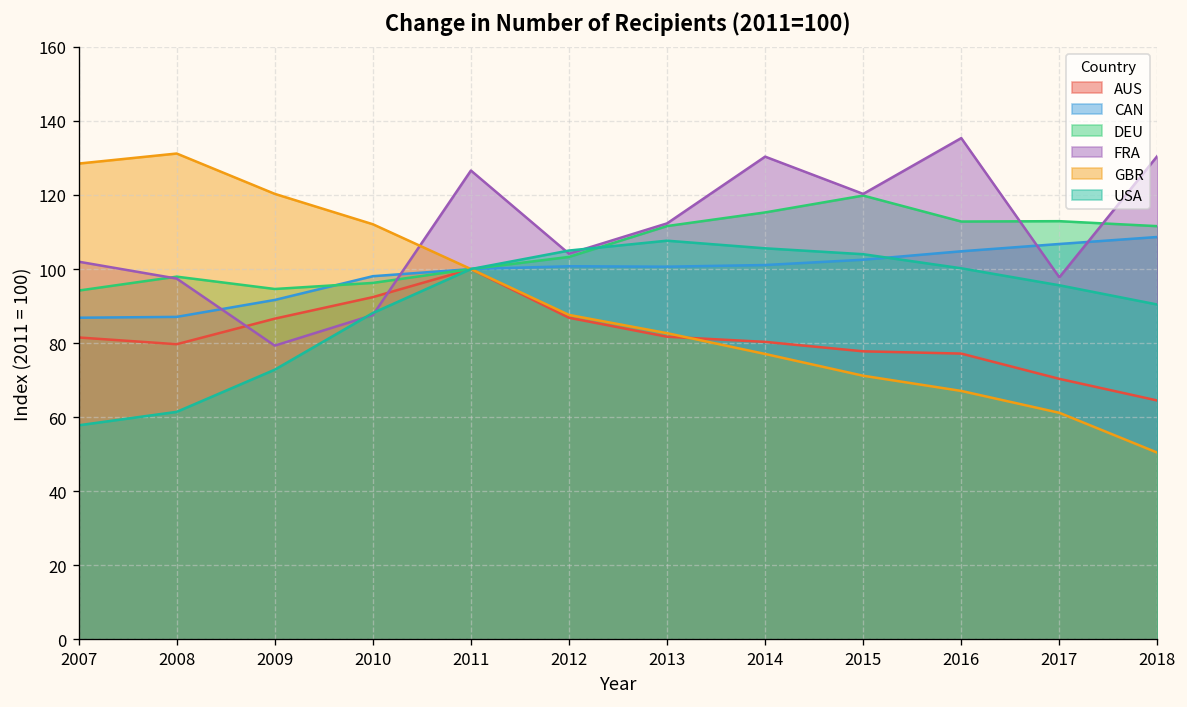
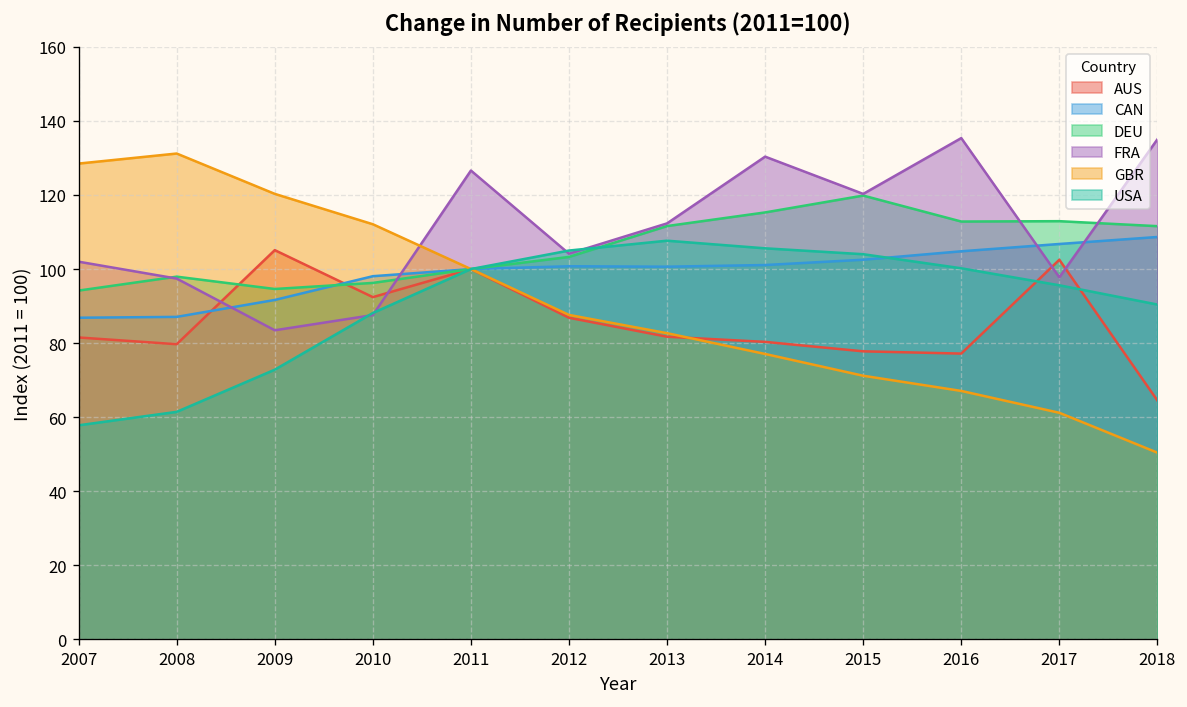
AUS, 2009: 87 -> 105
FRA, 2009: 79 -> 83
AUS, 2017: 70 -> 103
FRA, 2018: 131 -> 135
